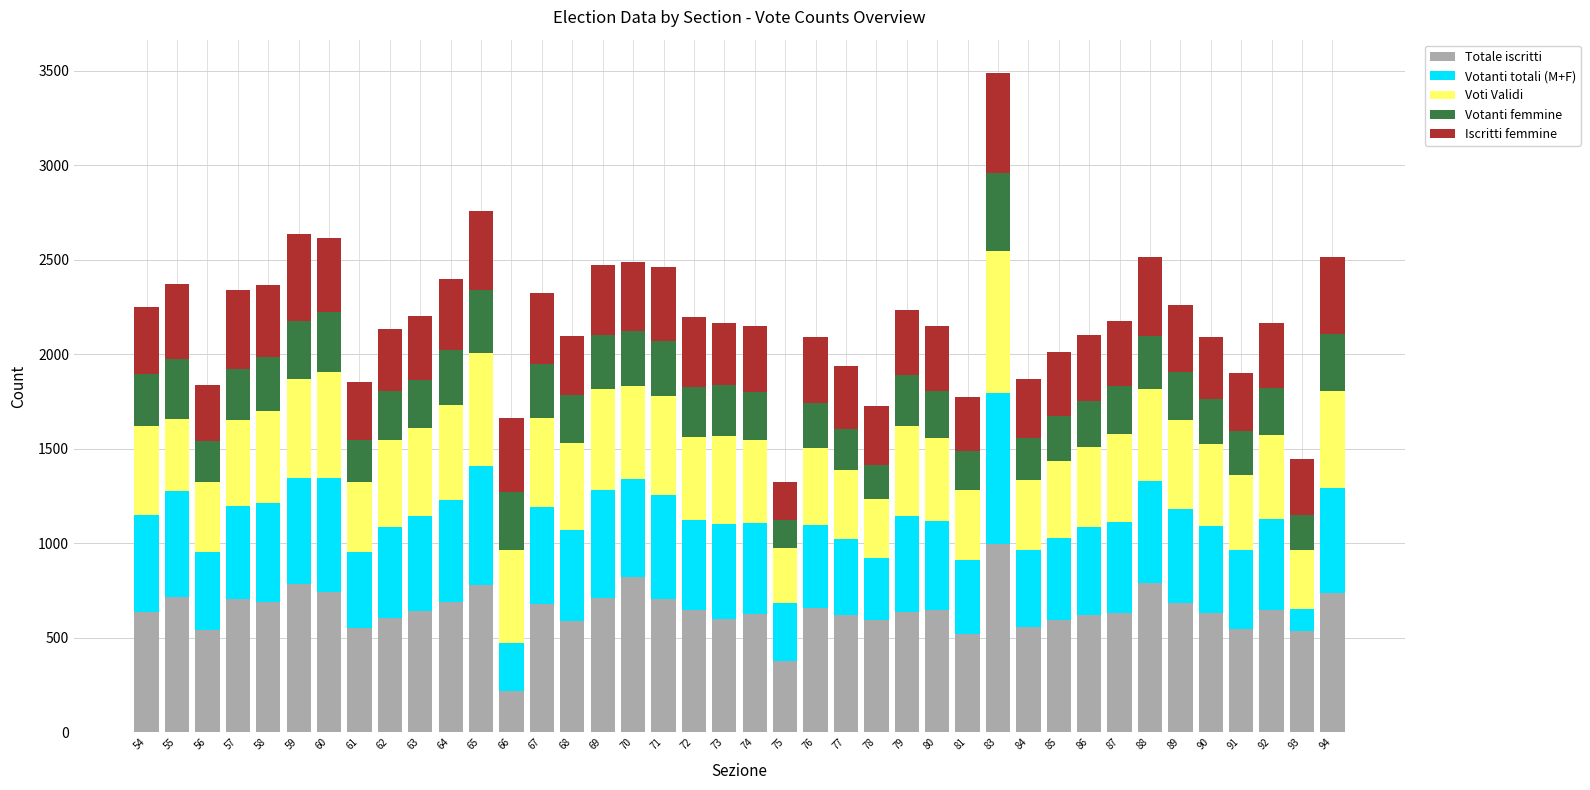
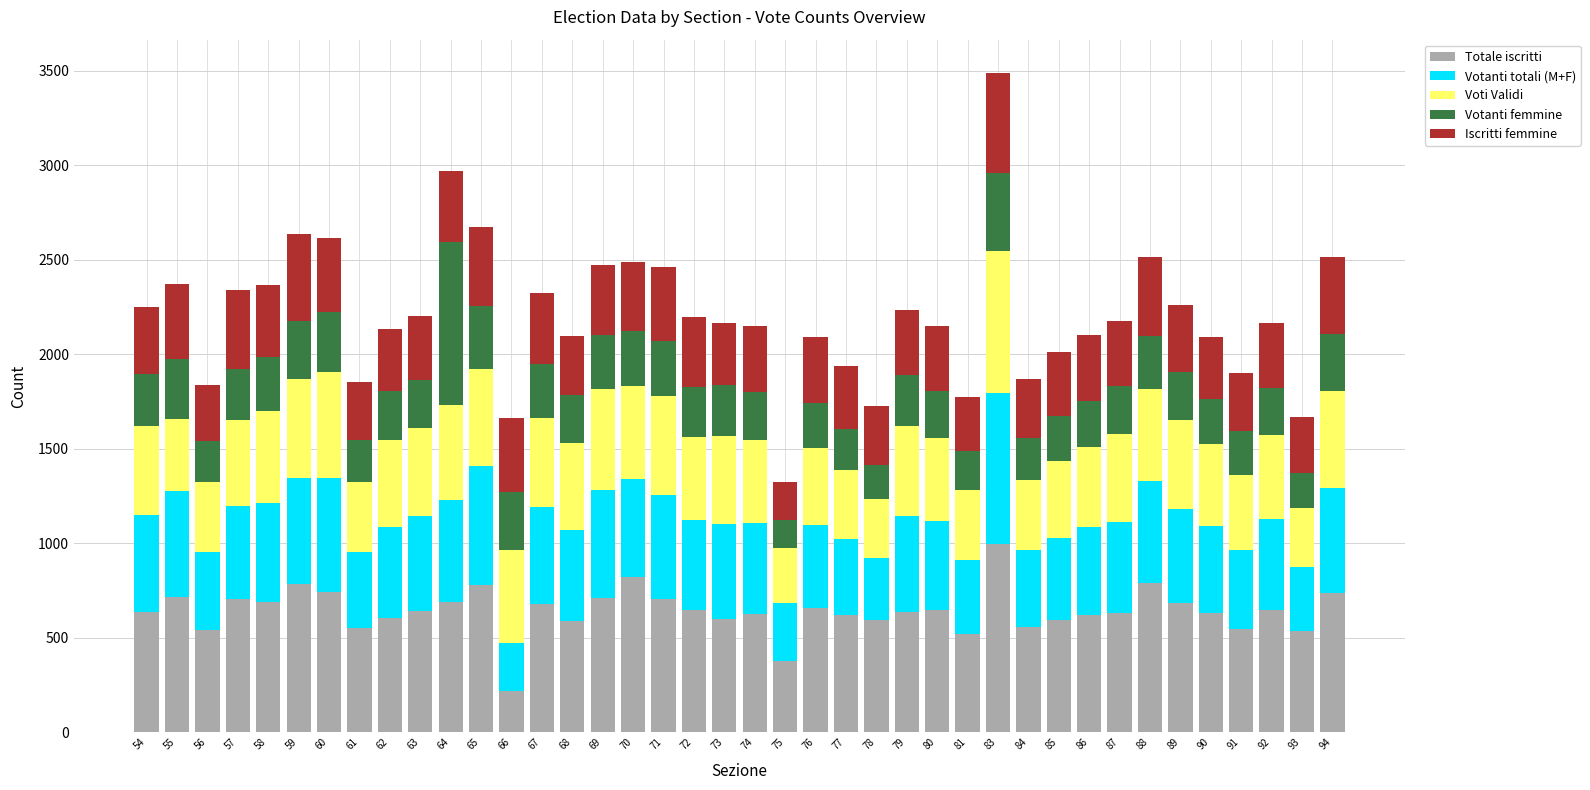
Votanti femmine, 64: 290 -> 860
Voti Validi, 65: 600 -> 510
Votanti totali (M+F), 93: 120 -> 340
